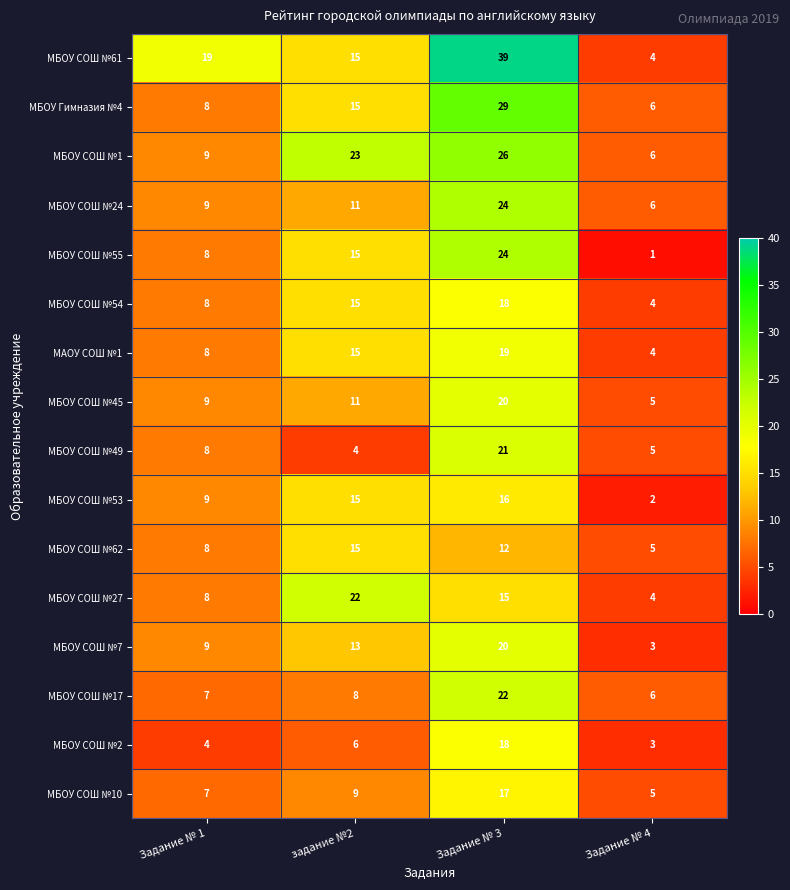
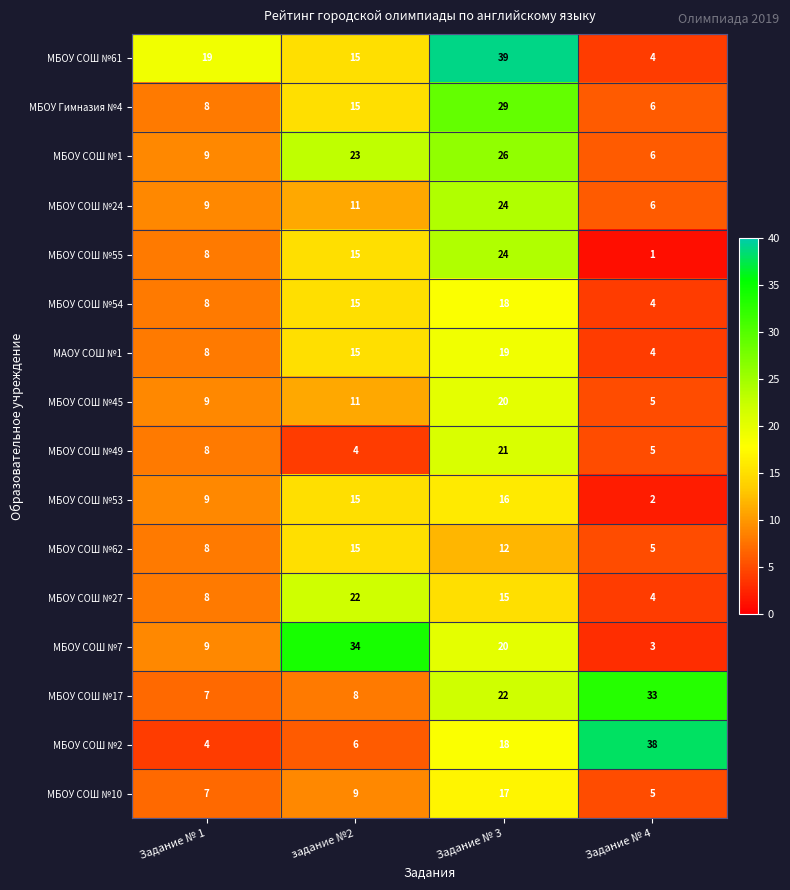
МБОУ СОШ №7, задание №2: 13 -> 34
МБОУ СОШ №17, Задание № 4: 6 -> 33
МБОУ СОШ №2, Задание № 4: 3 -> 38
